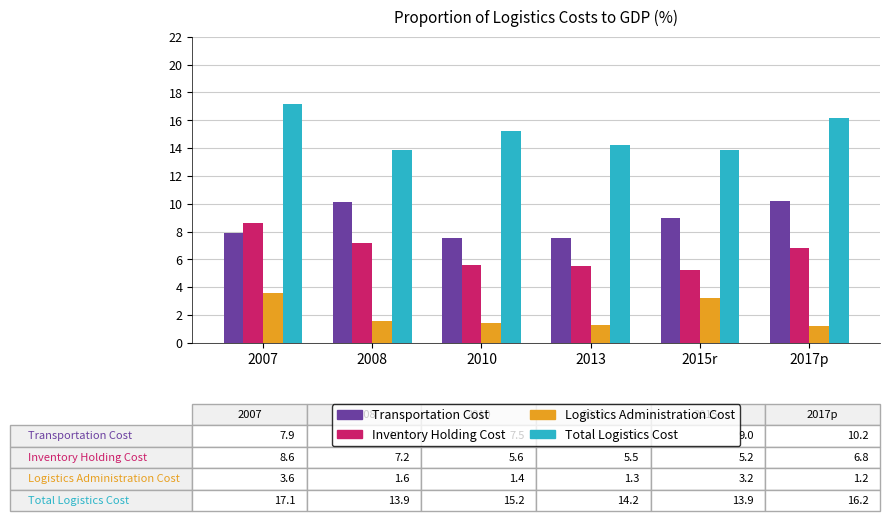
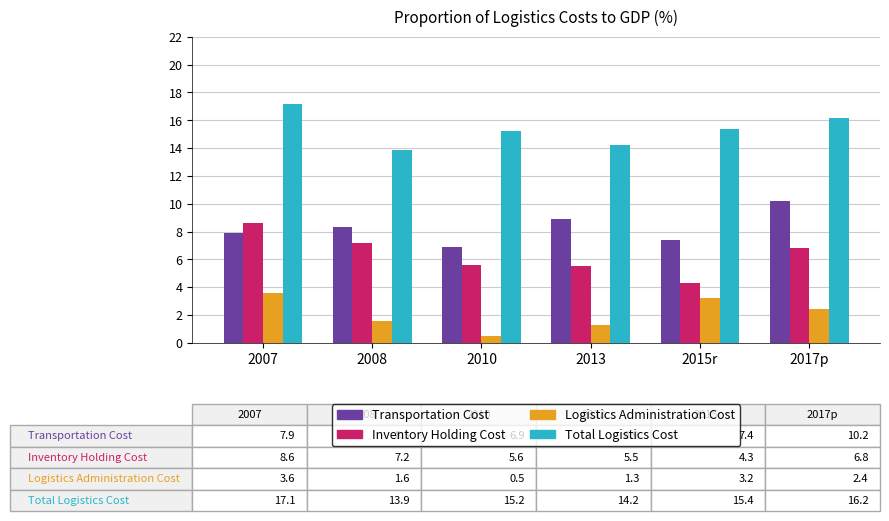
Transportation Cost, 2008: 10.2 -> 8.3
Transportation Cost, 2010: 7.5 -> 6.9
Logistics Administration Cost, 2010: 1.4 -> 0.5
Transportation Cost, 2013: 7.5 -> 8.9
Transportation Cost, 2015r: 9.0 -> 7.4
Inventory Holding Cost, 2015r: 5.2 -> 4.3
Total Logistics Cost, 2015r: 13.9 -> 15.4
Logistics Administration Cost, 2017p: 1.2 -> 2.4
